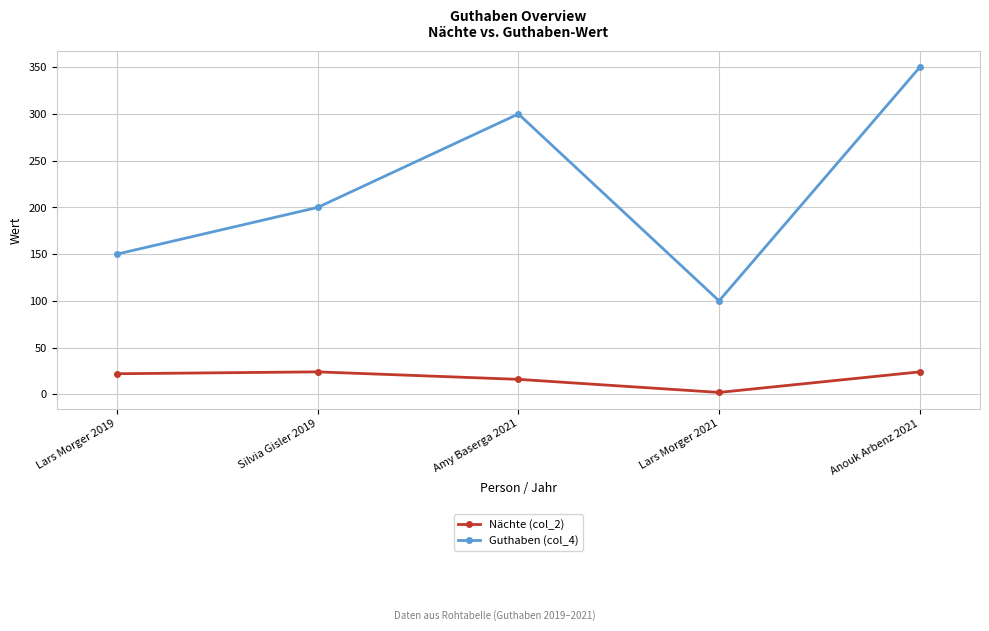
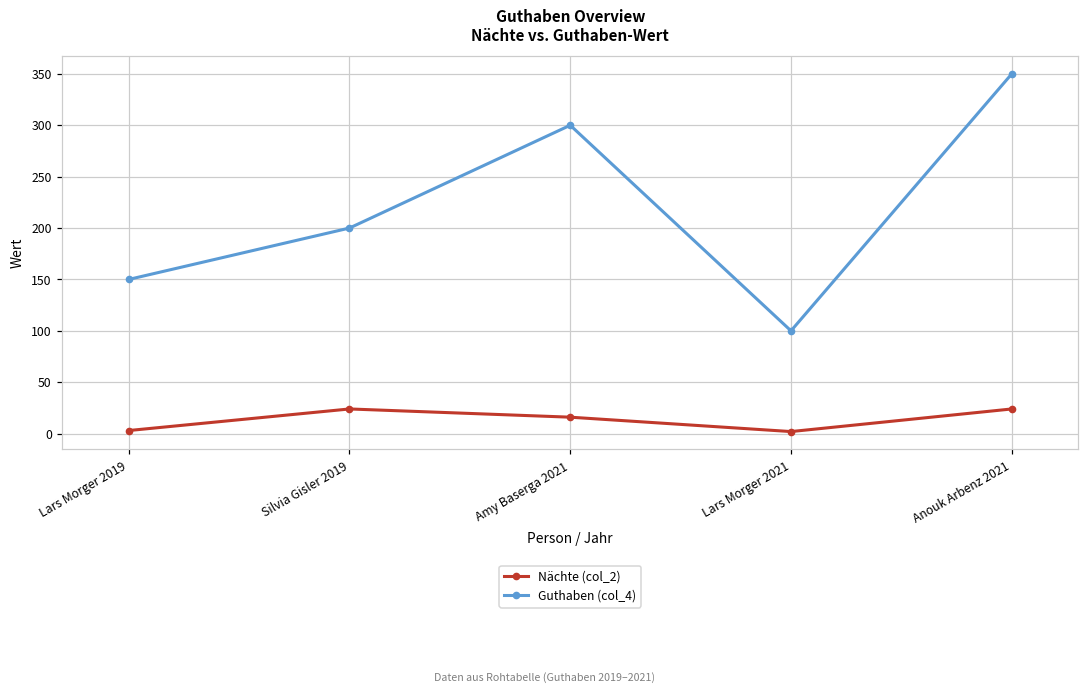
Nächte (col_2), Lars Morger 2019: 20 -> 0
